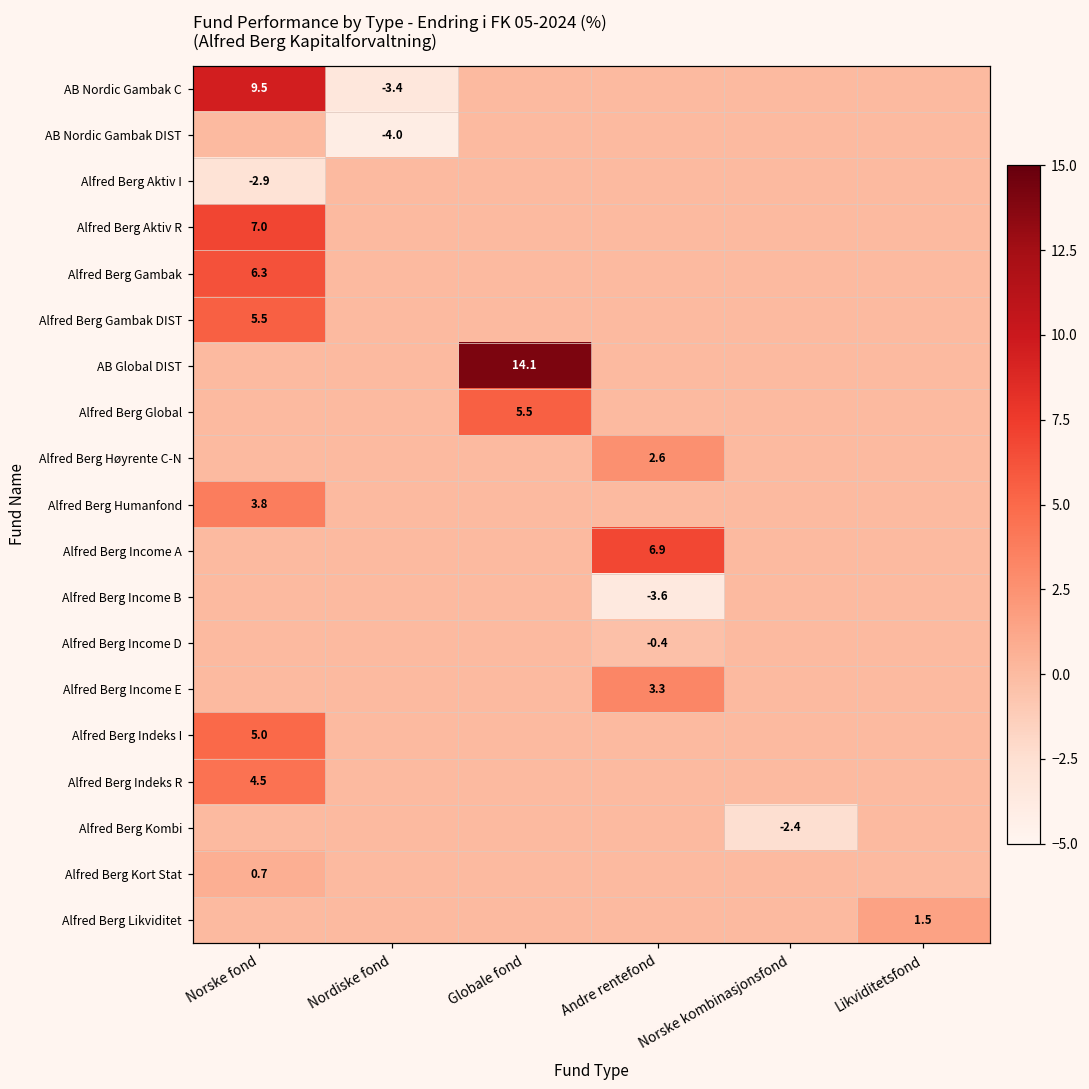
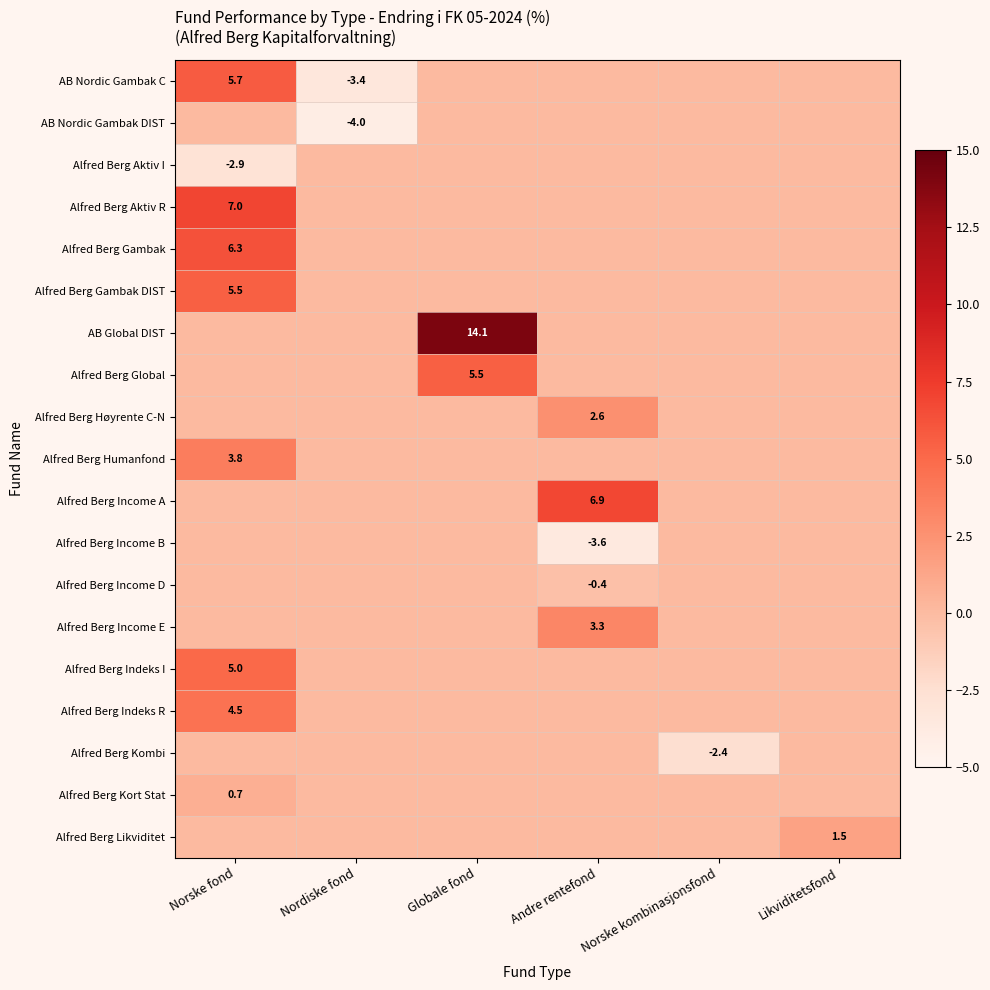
AB Nordic Gambak C, Norske fond: 9.5 -> 5.7
